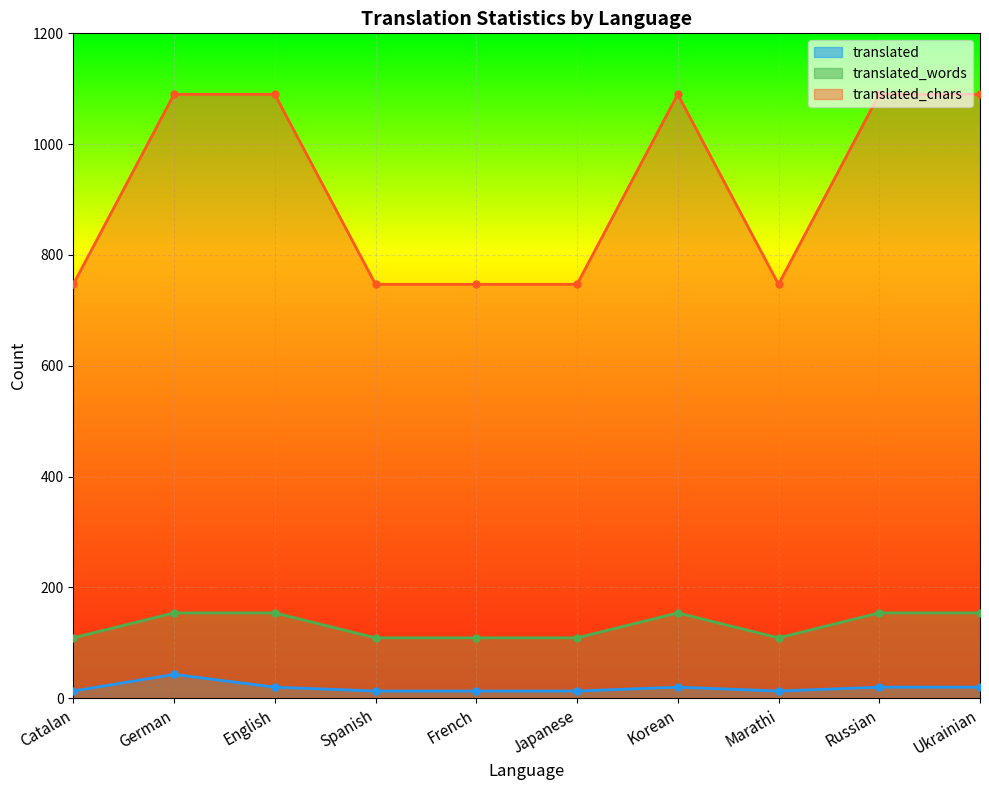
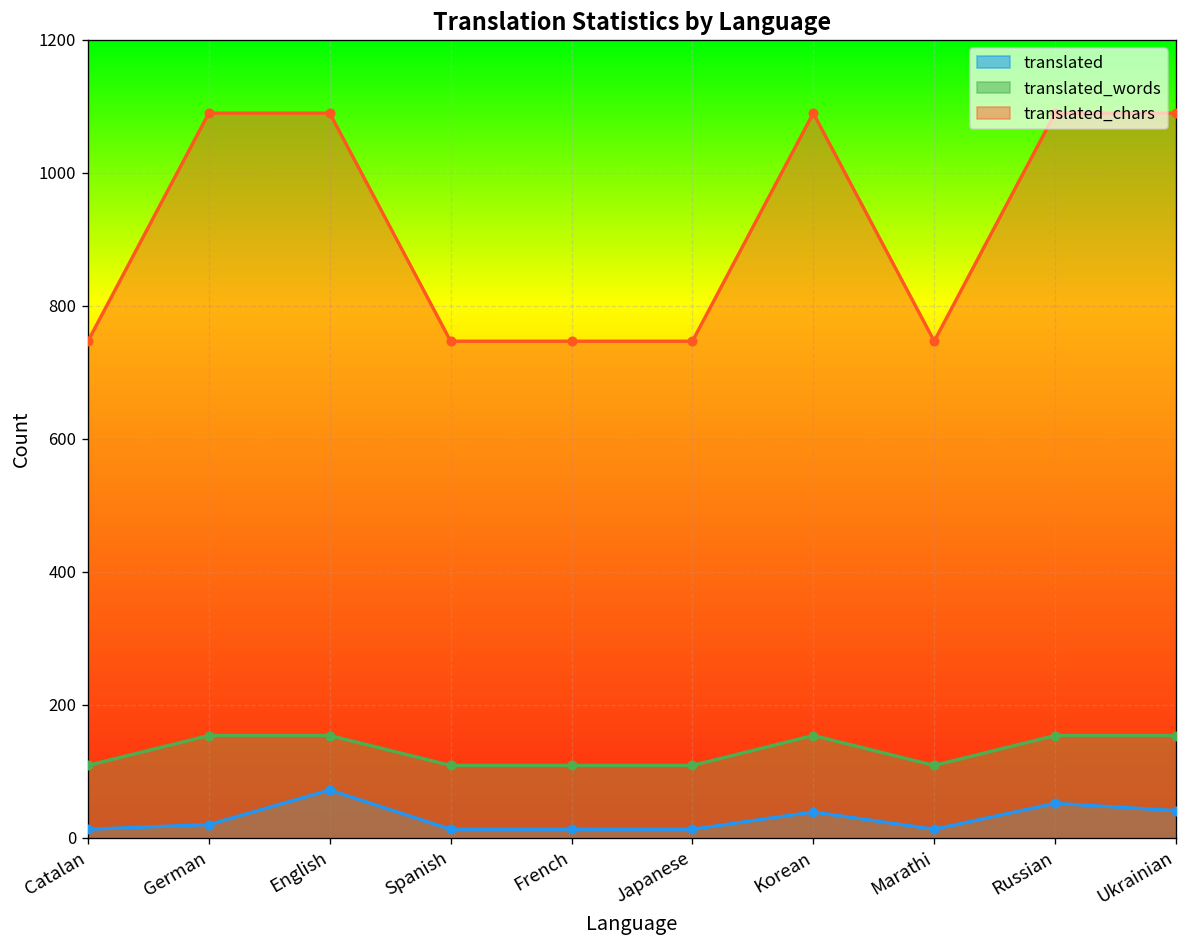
translated, German: 40 -> 20
translated, English: 20 -> 70
translated, Korean: 20 -> 40
translated, Russian: 20 -> 50
translated, Ukrainian: 20 -> 40
